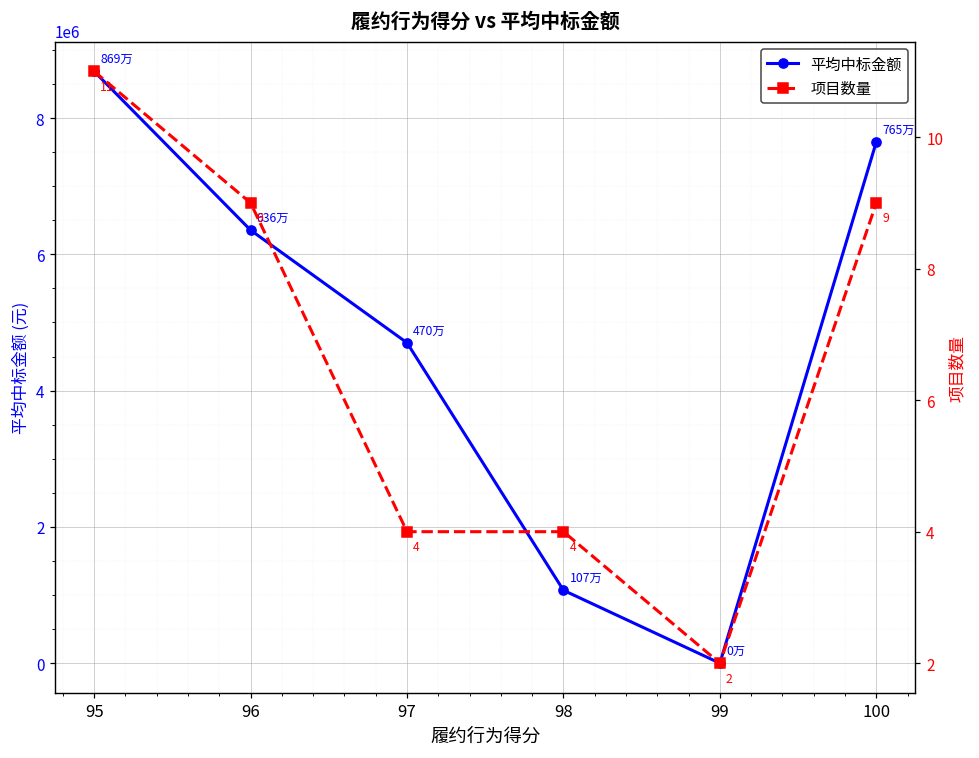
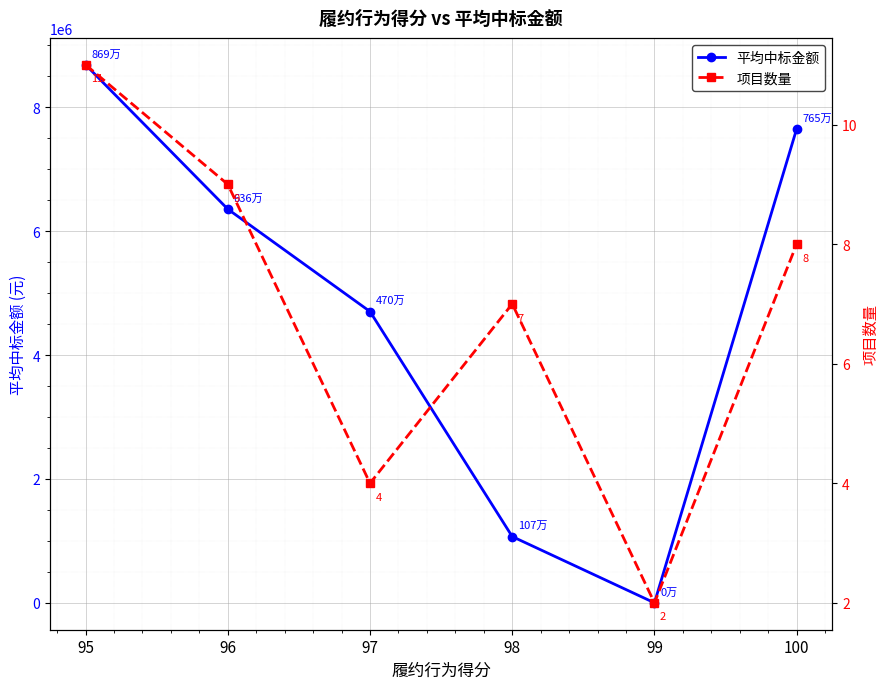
项目数量, 98: 4 -> 7
项目数量, 100: 9 -> 8
